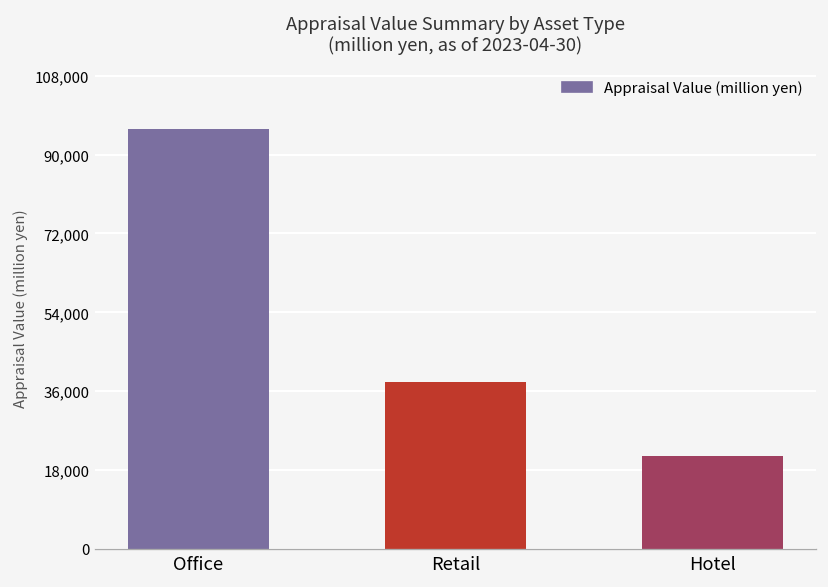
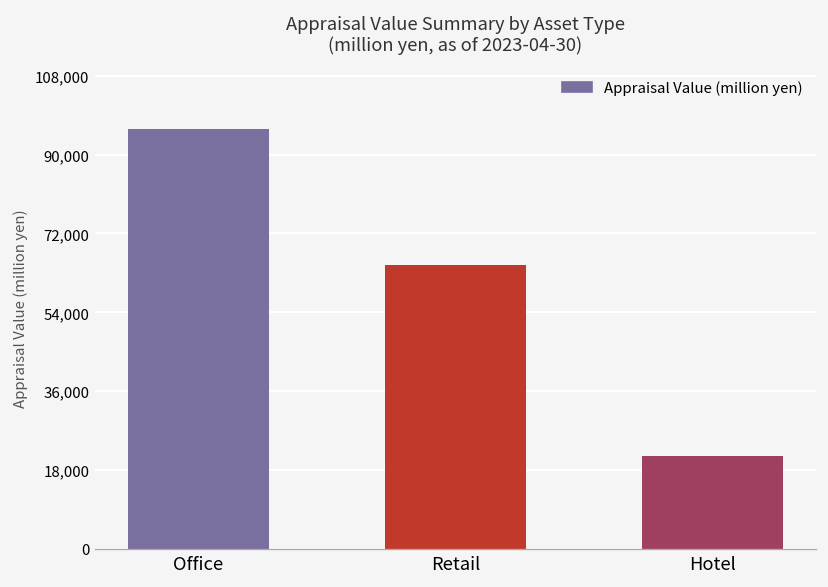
Retail: 38,000 -> 65,000
